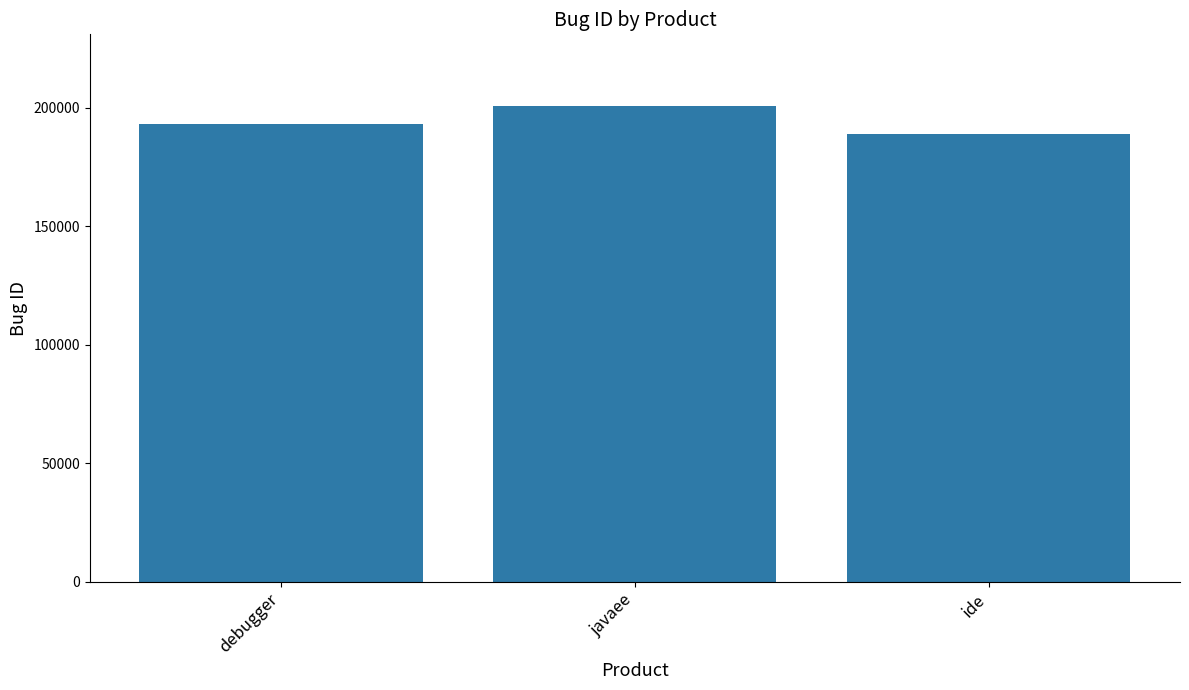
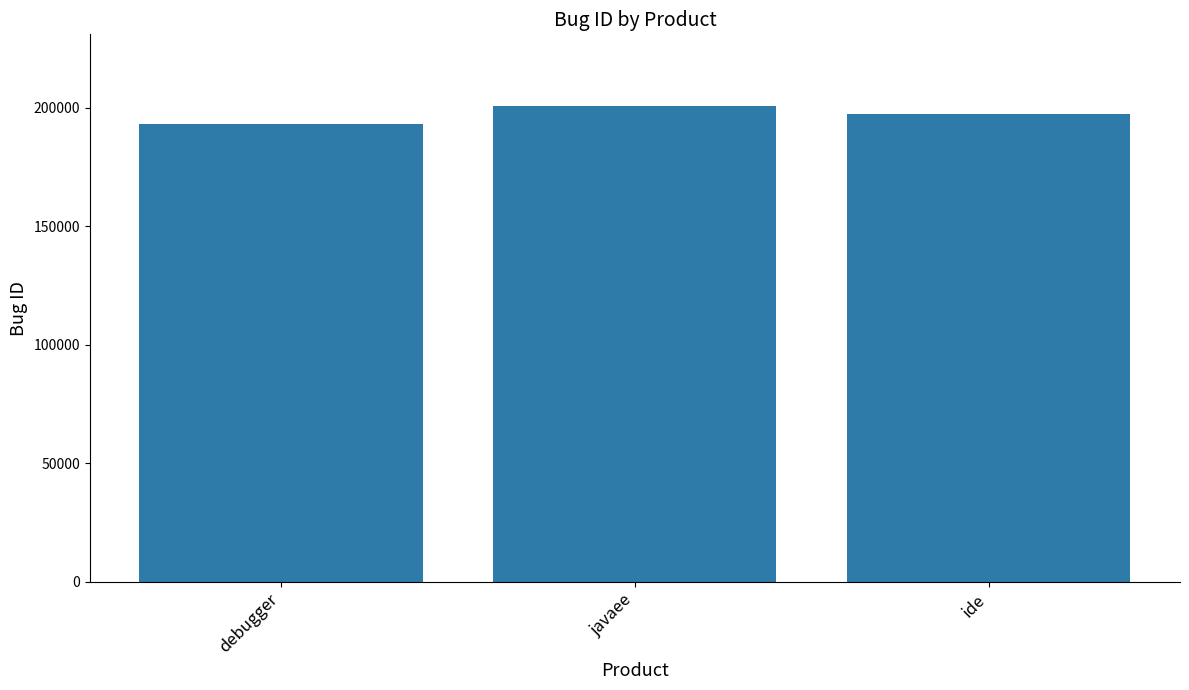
ide: 189000 -> 197000
